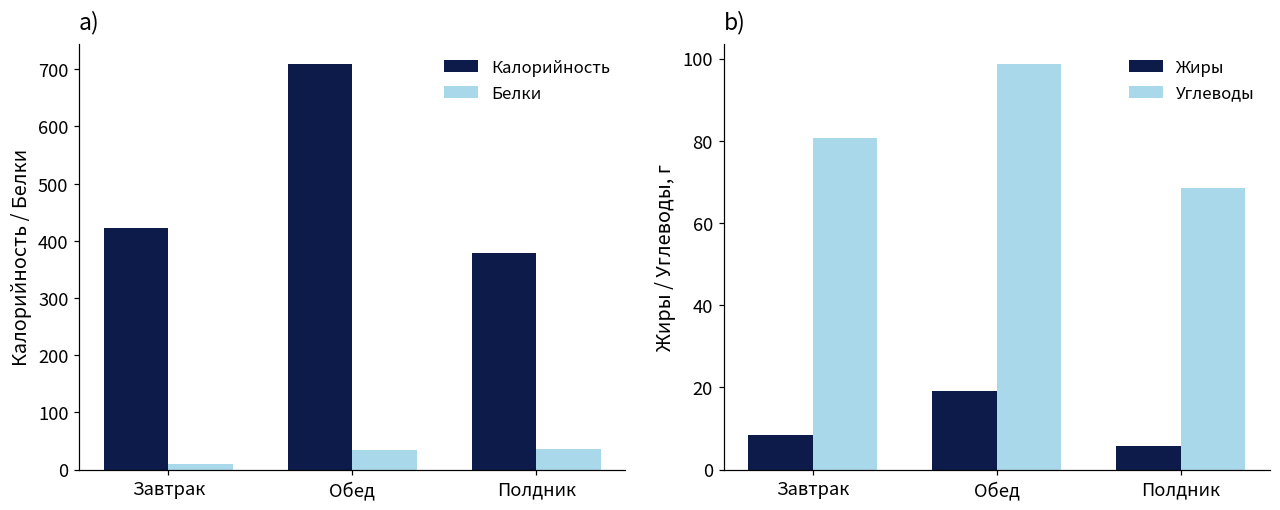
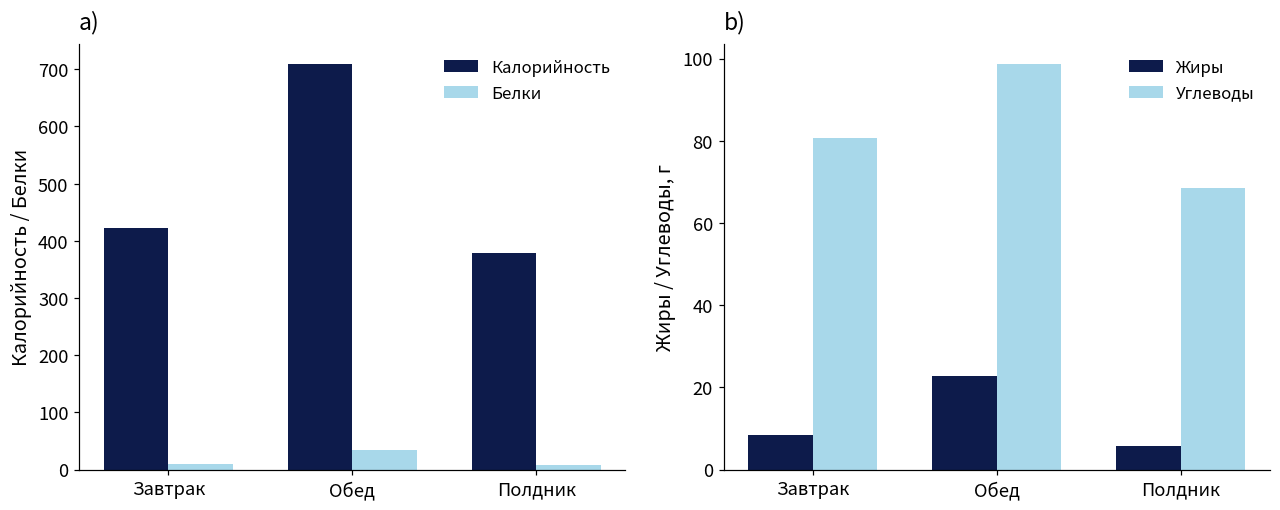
a), Белки, Полдник: 40 -> 10
b), Жиры, Обед: 19 -> 23
